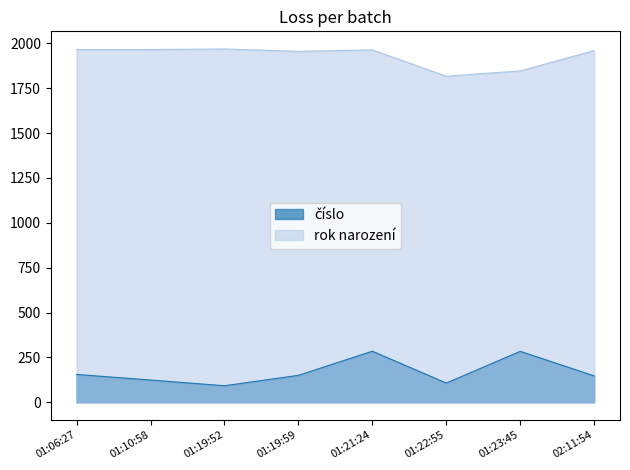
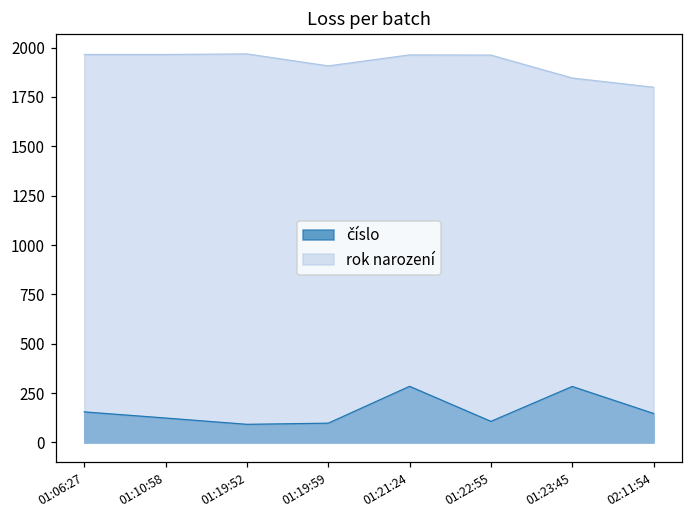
číslo, 01:19:59: 150 -> 100
rok narození, 01:19:59: 1960 -> 1910
rok narození, 01:22:55: 1820 -> 1960
rok narození, 02:11:54: 1960 -> 1800
